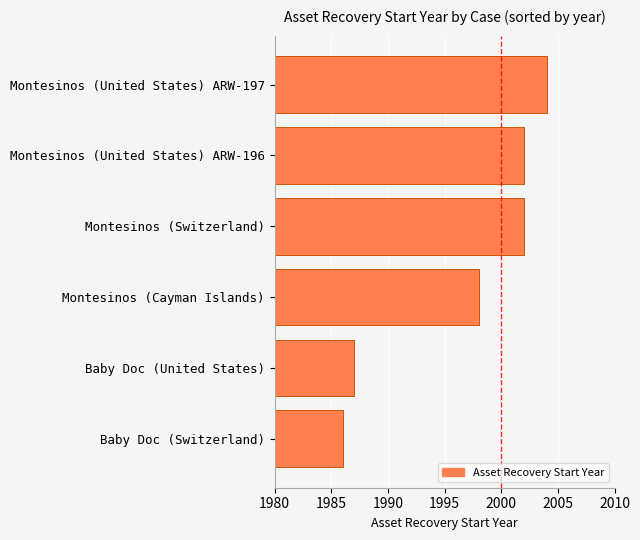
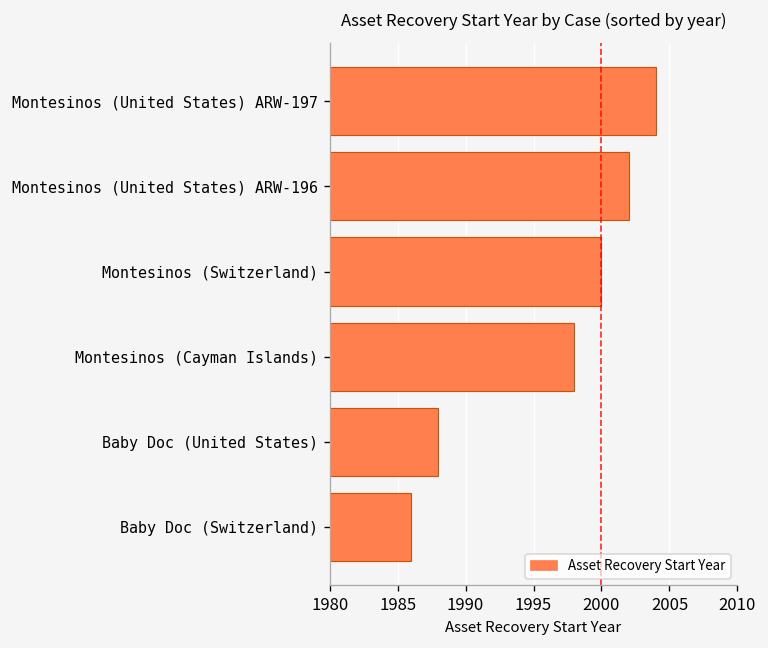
Montesinos (Switzerland): 2002 -> 2000
Baby Doc (United States): 1987 -> 1988
